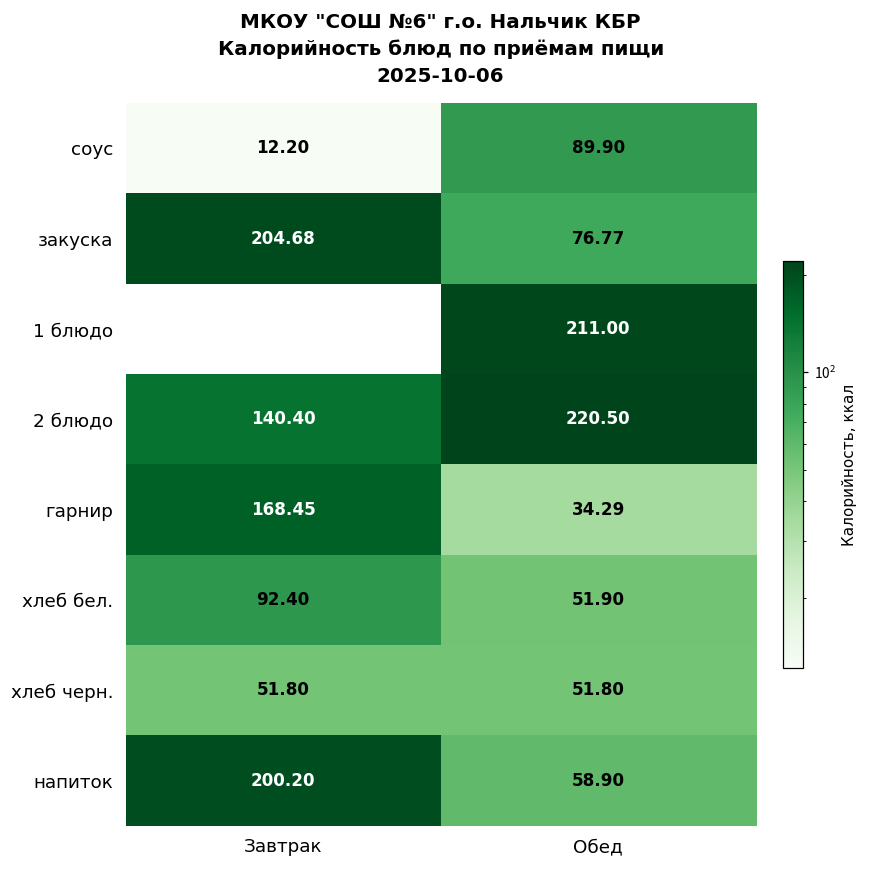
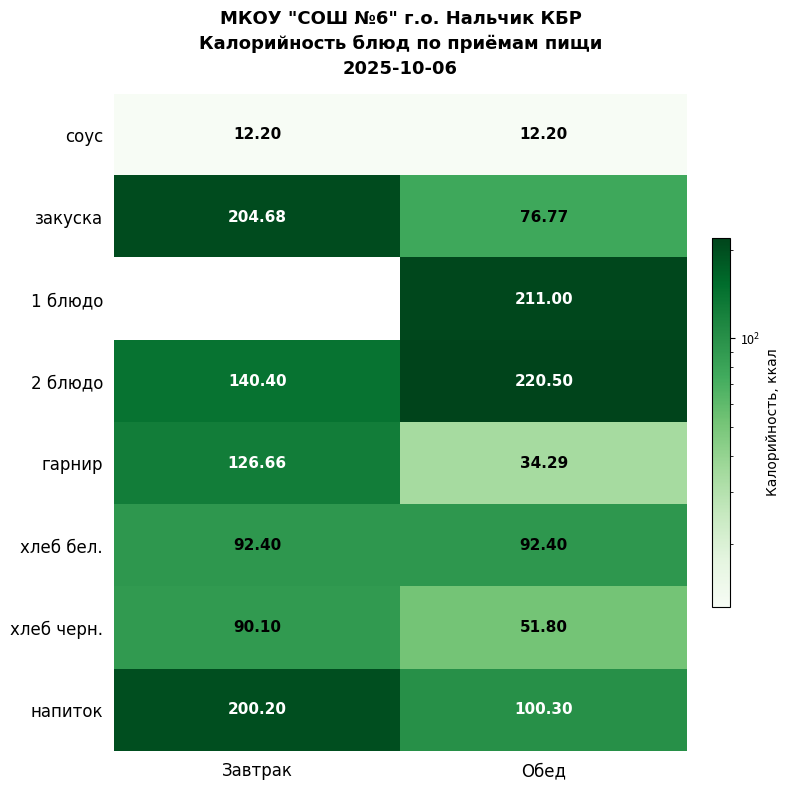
соус, Обед: 89.90 -> 12.20
гарнир, Завтрак: 168.45 -> 126.66
хлеб бел., Обед: 51.90 -> 92.40
хлеб черн., Завтрак: 51.80 -> 90.10
напиток, Обед: 58.90 -> 100.30
